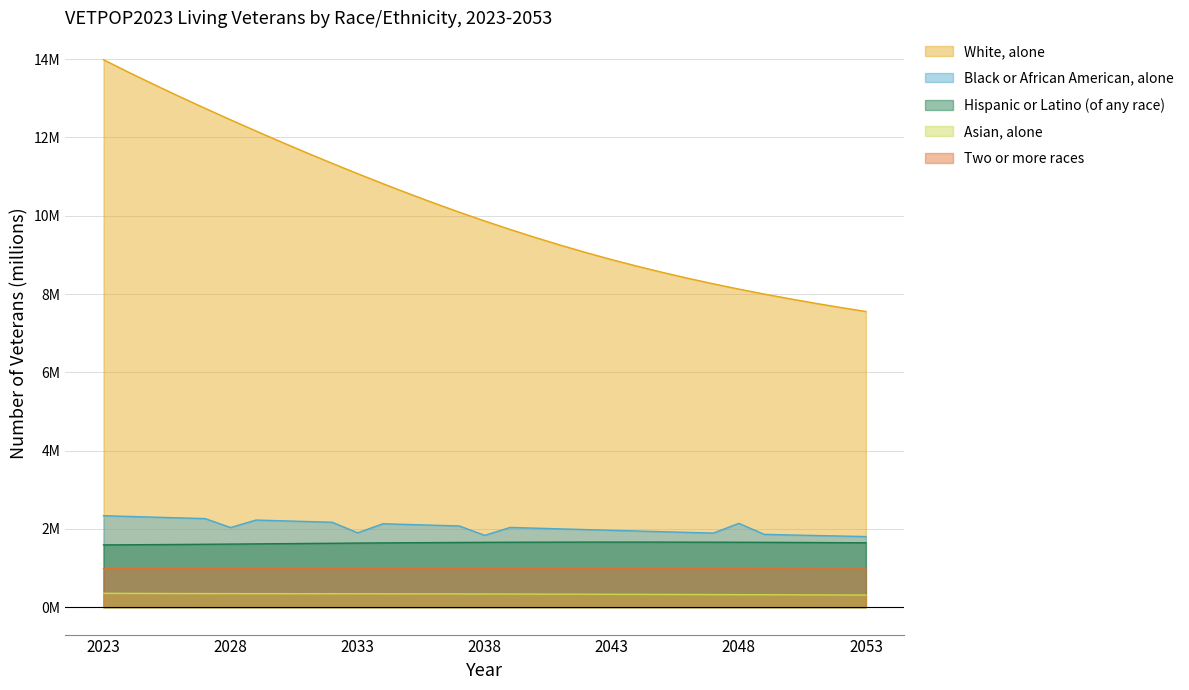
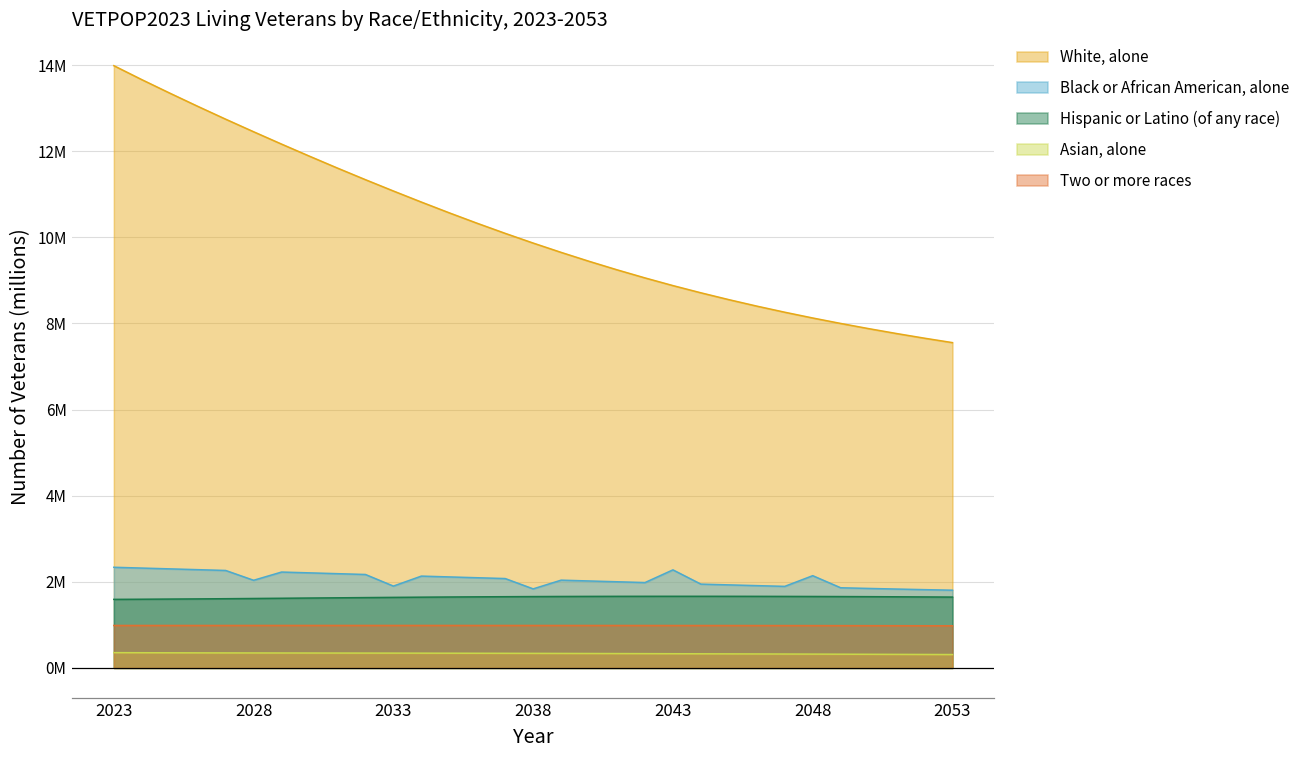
Black or African American, alone, 2043: 2000000 -> 2300000
